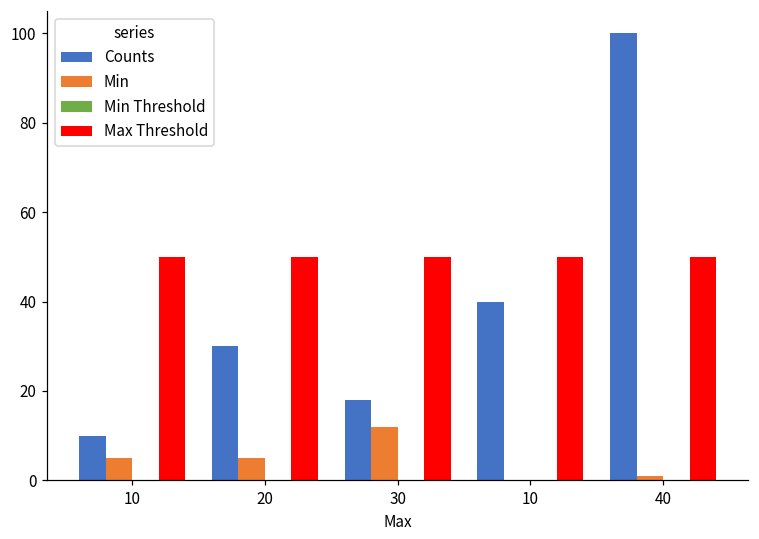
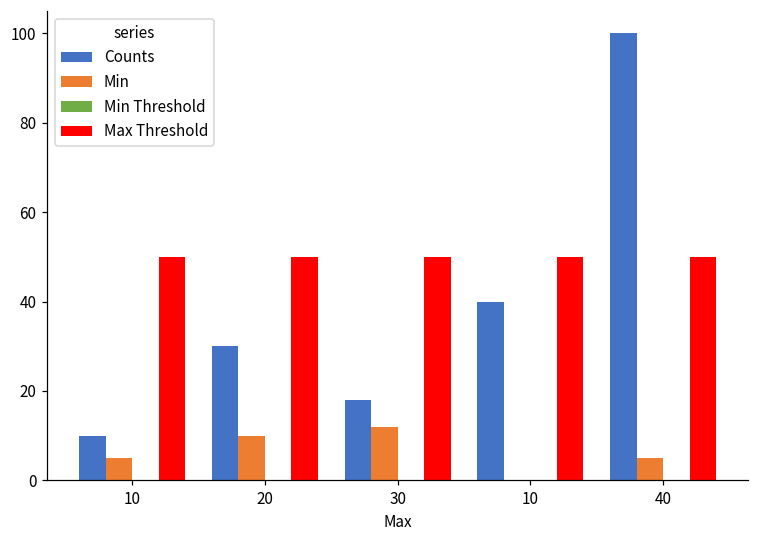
Min, 20: 5 -> 10
Min, 40: 1 -> 5
